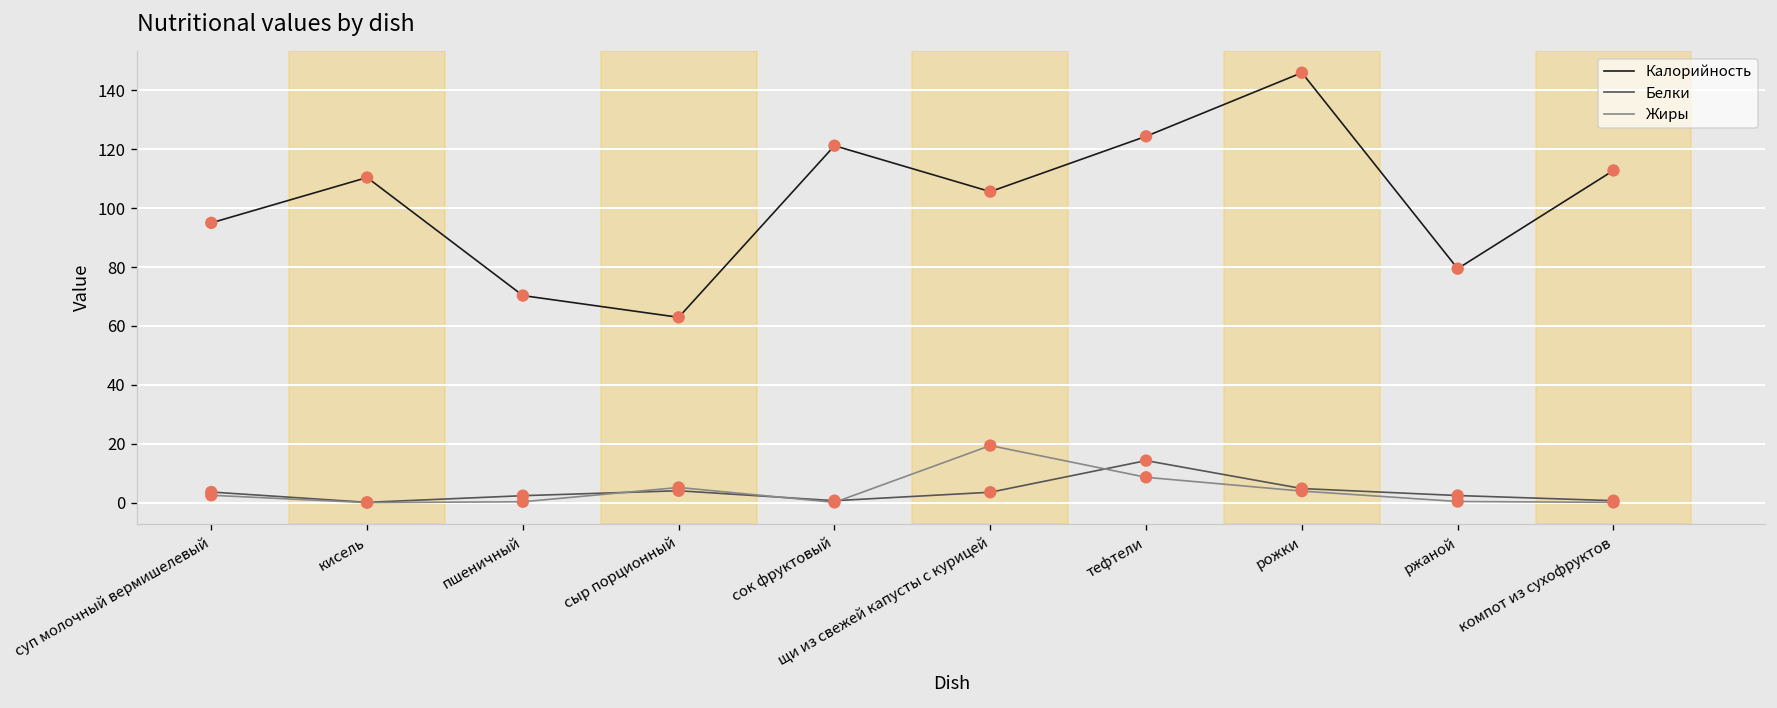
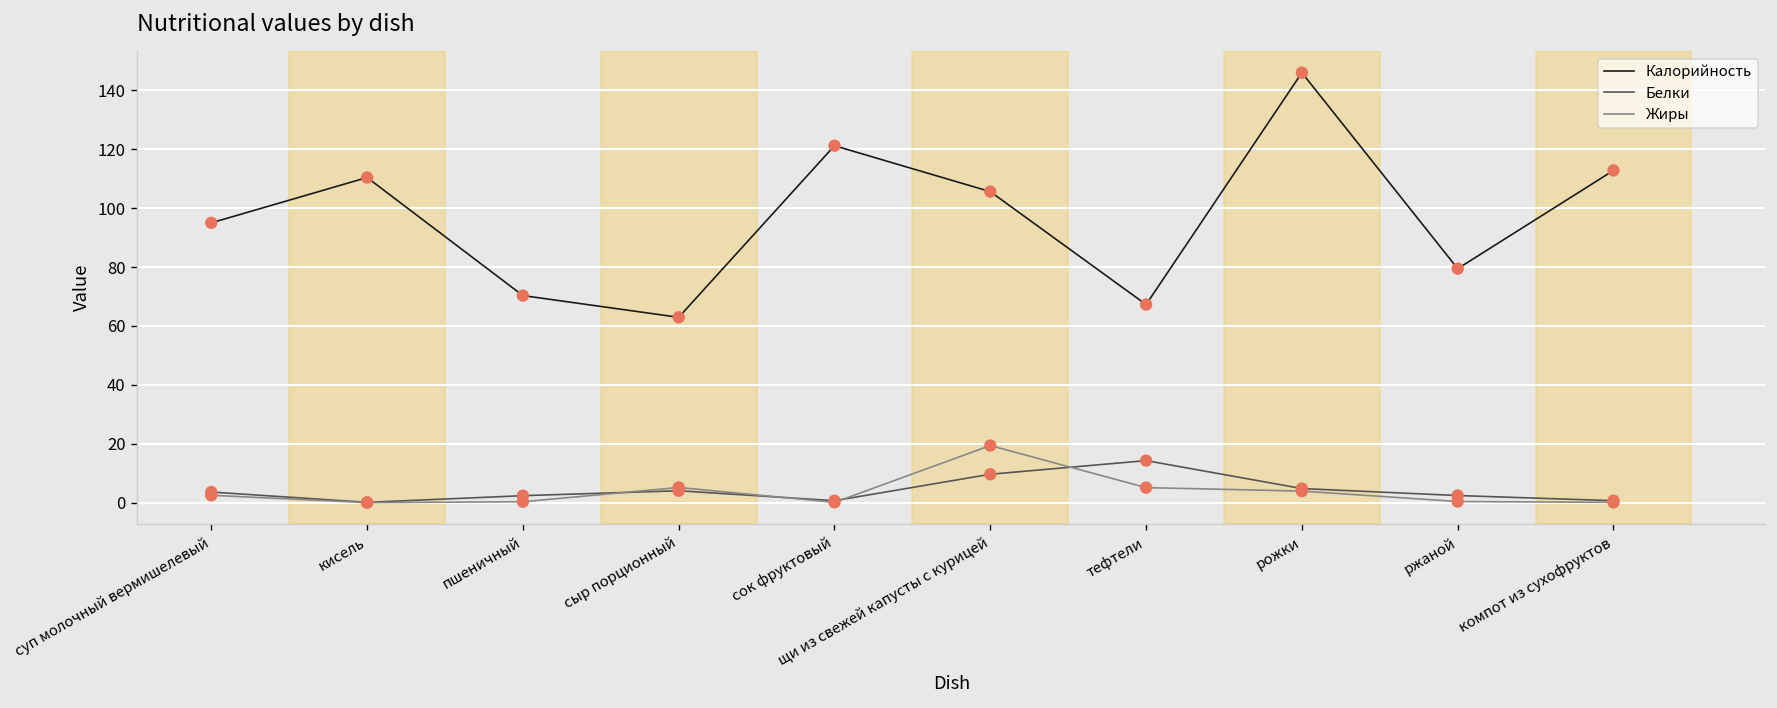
Белки, щи из свежей капусты с курицей: 4 -> 10
Калорийность, тефтели: 124 -> 67
Жиры, тефтели: 9 -> 5
